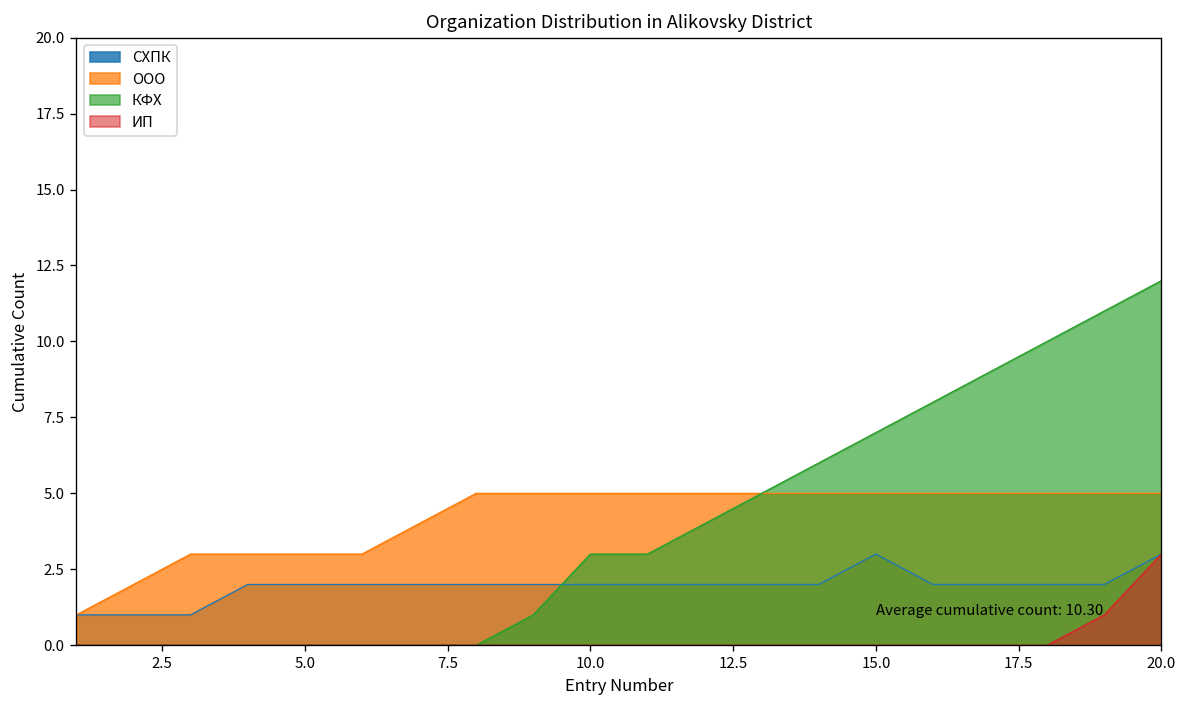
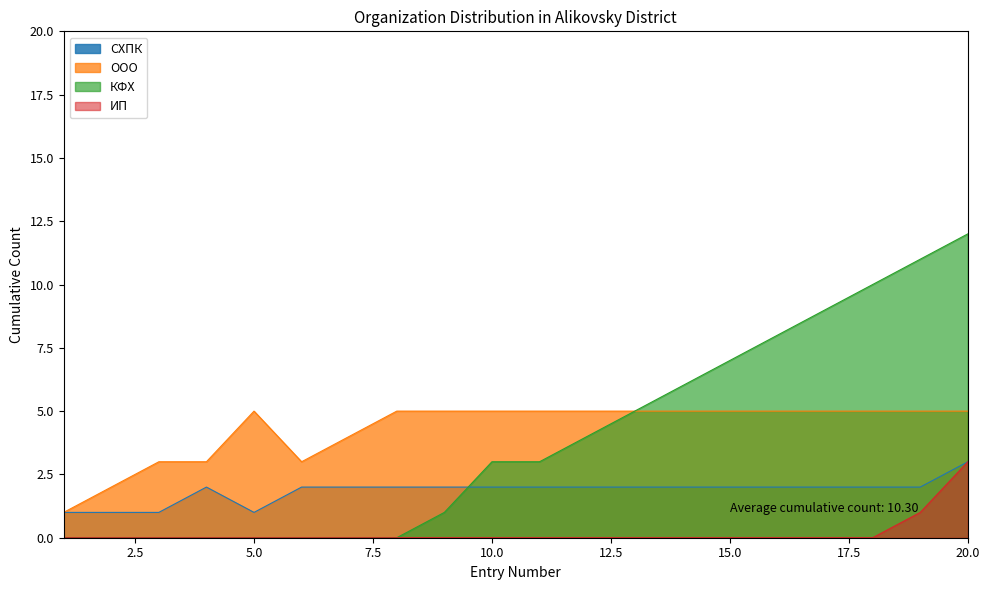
СХПК, 5.0: 2 -> 1
ООО, 5.0: 3 -> 5
СХПК, 15.0: 3 -> 2
